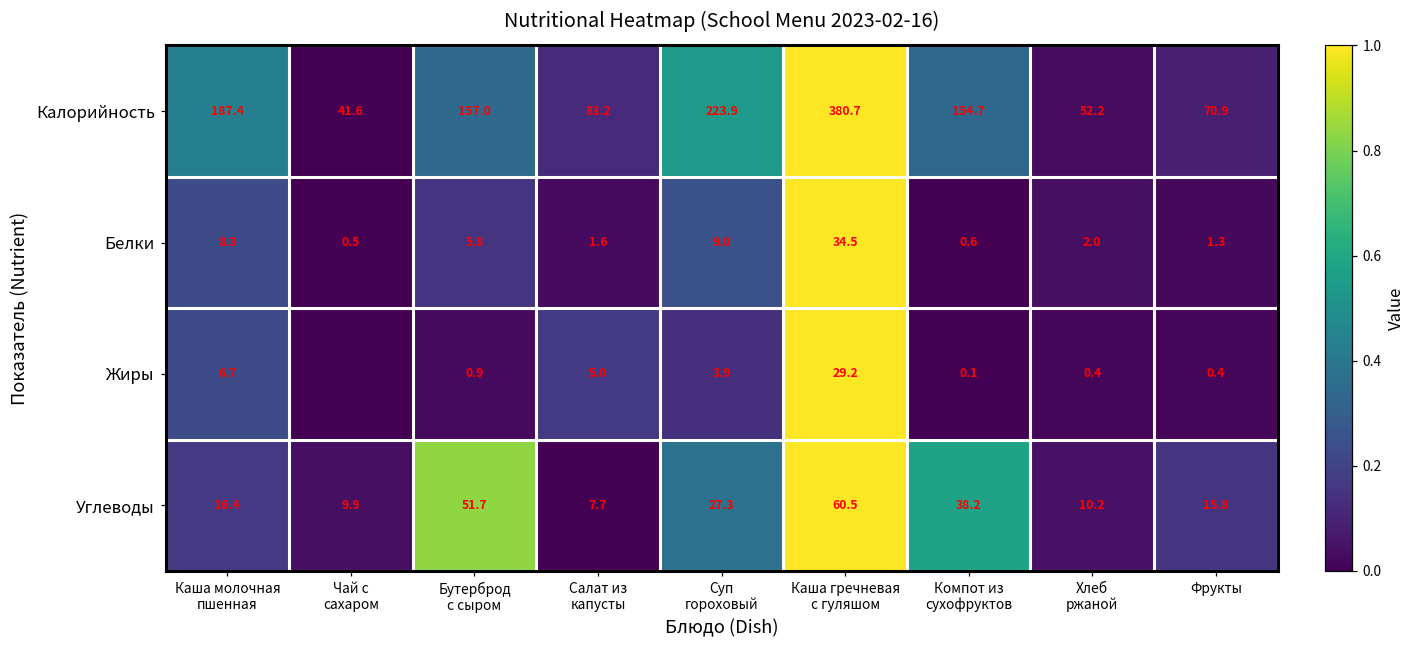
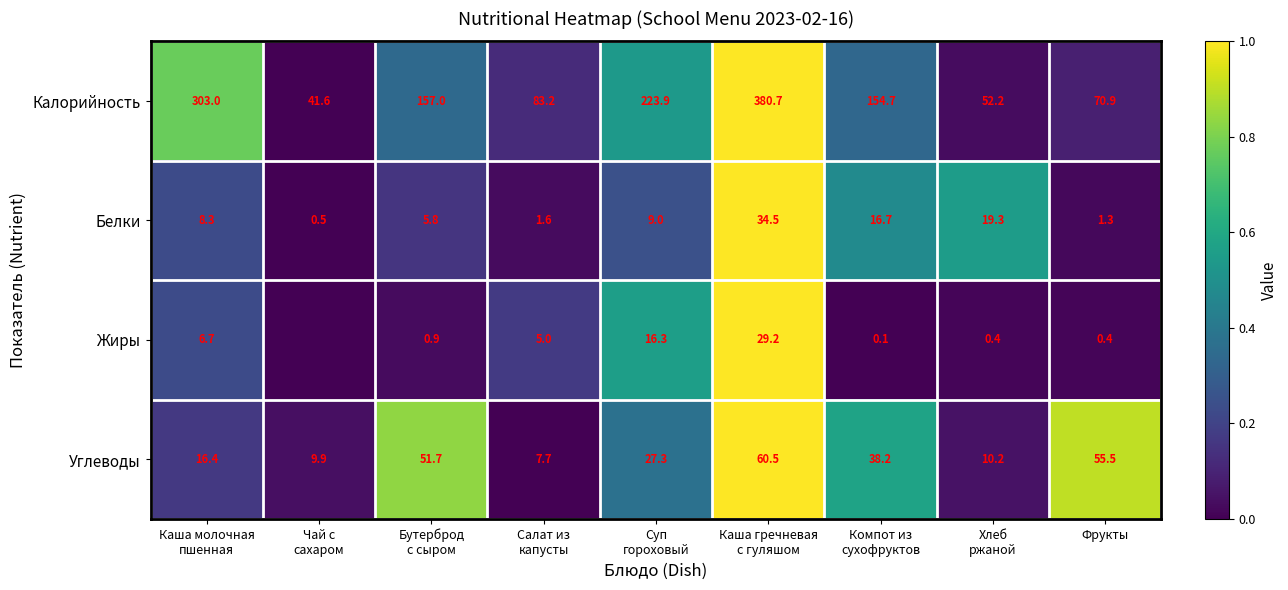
Калорийность, Каша молочная пшенная: 187.4 -> 303.0
Белки, Компот из сухофруктов: 0.6 -> 16.7
Белки, Хлеб ржаной: 2.0 -> 19.3
Жиры, Суп гороховый: 3.9 -> 16.3
Углеводы, Фрукты: 15.8 -> 55.5
